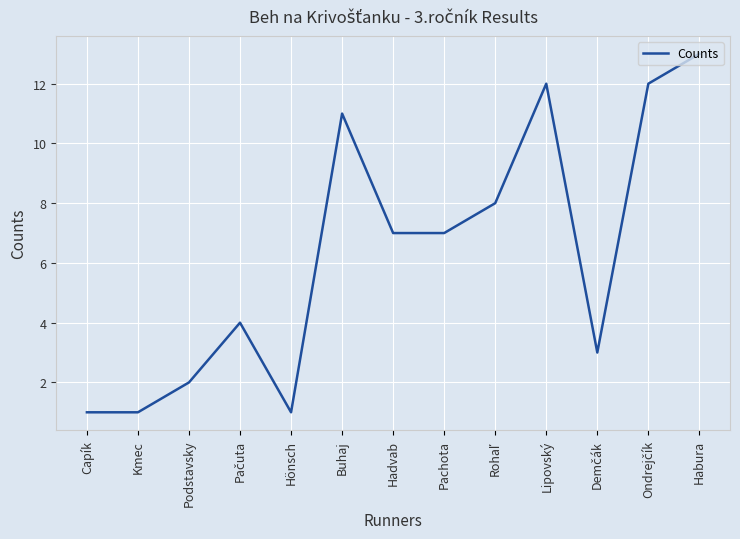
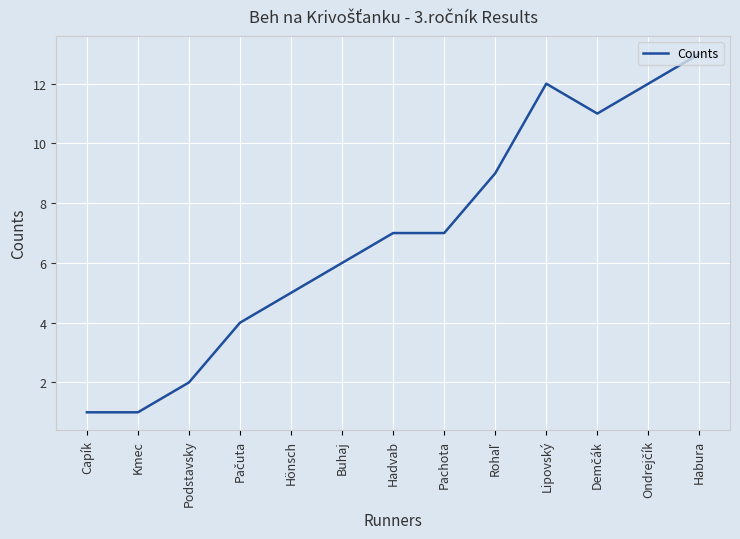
Hönsch: 1 -> 5
Buhaj: 11 -> 6
Rohaľ: 8 -> 9
Demčák: 3 -> 11
